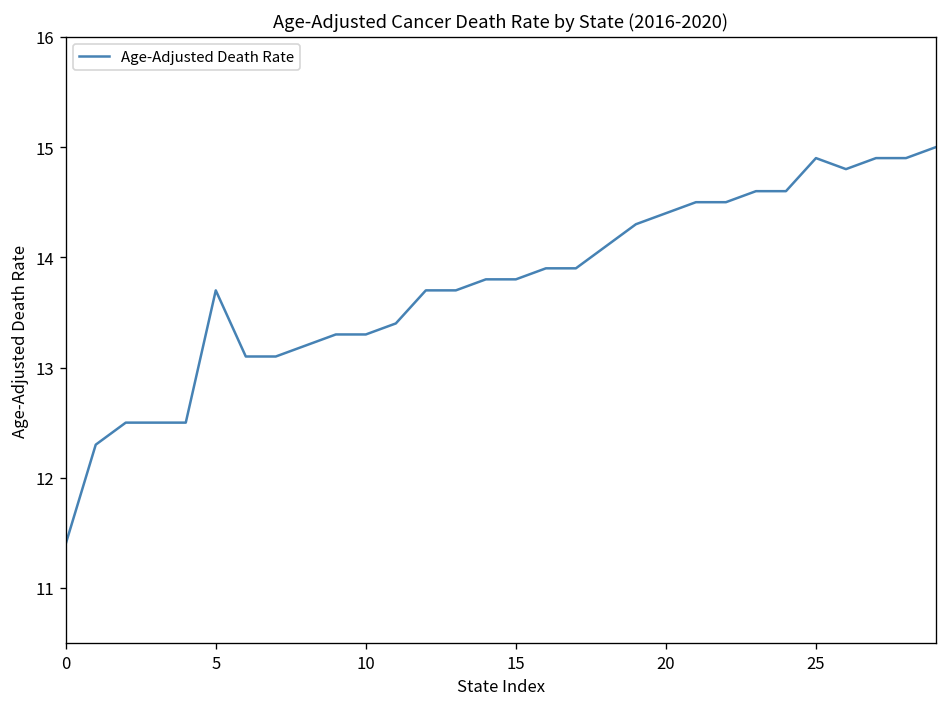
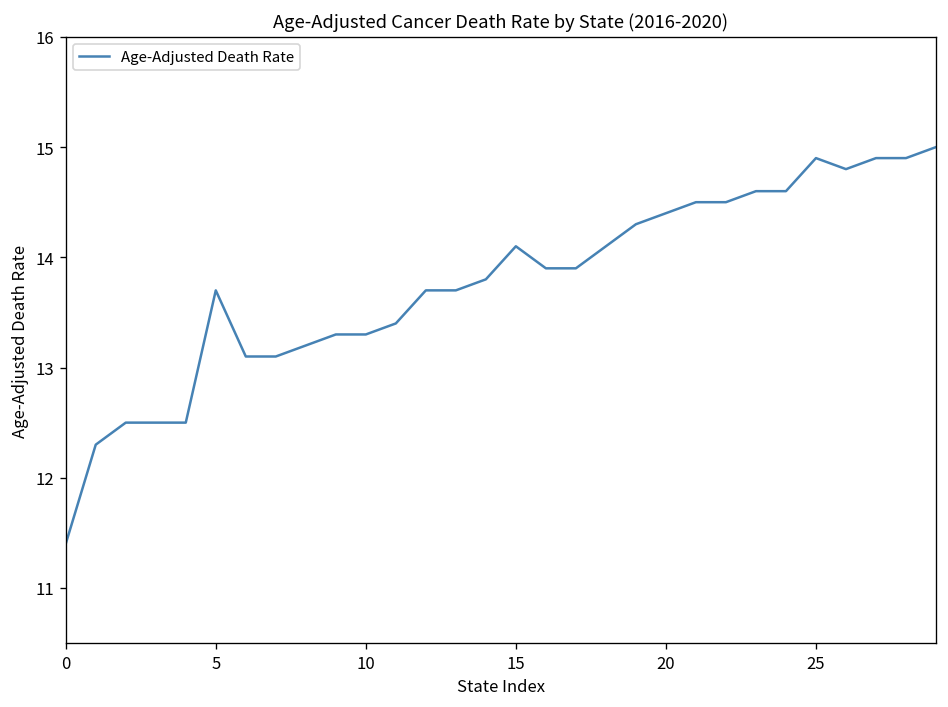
15: 13.8 -> 14.1
